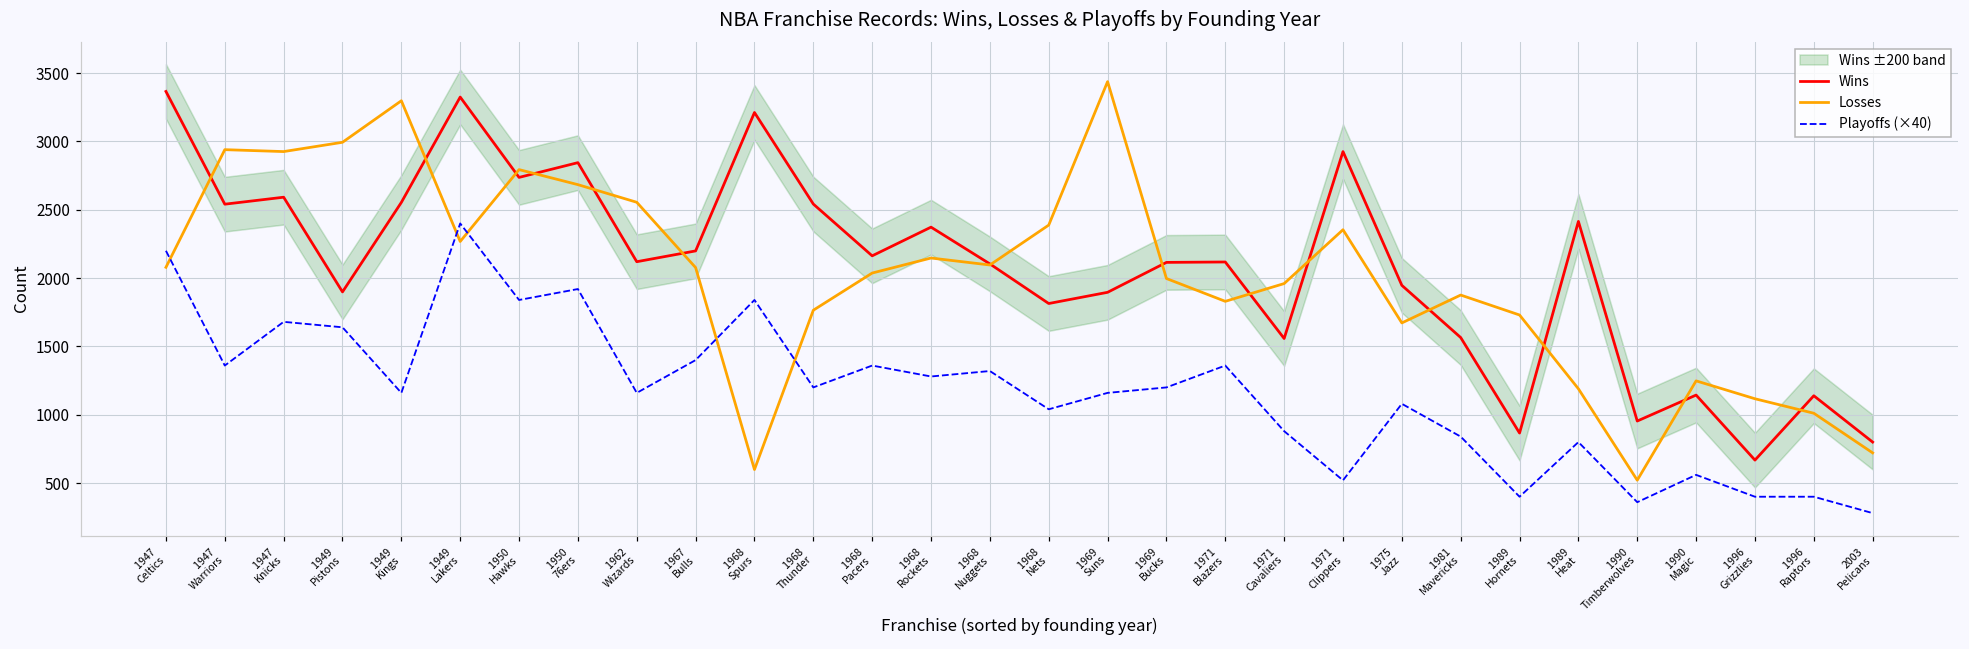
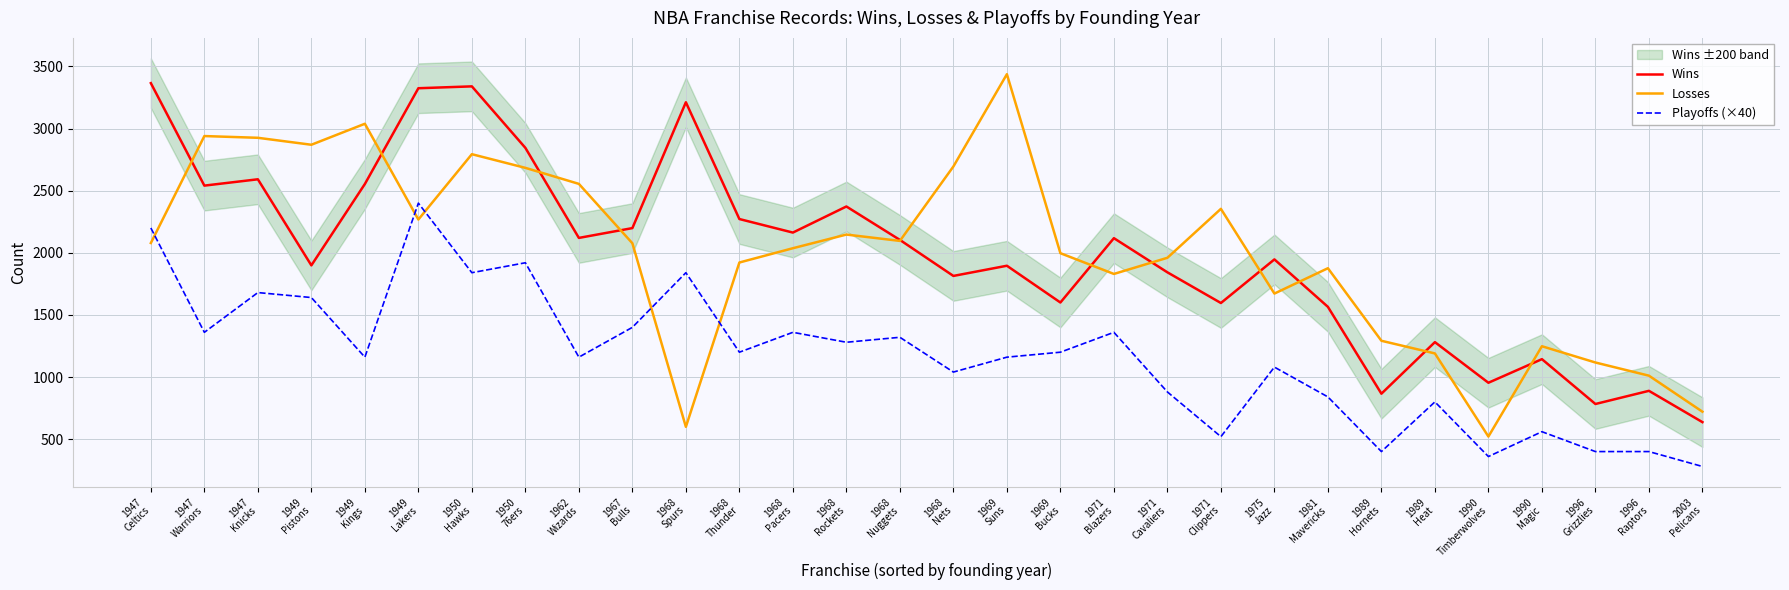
Losses, 1949 Pistons: 2990 -> 2870
Losses, 1949 Kings: 3300 -> 3040
Wins, 1950 Hawks: 2740 -> 3340
Wins, 1968 Thunder: 2540 -> 2270
Losses, 1968 Thunder: 1770 -> 1920
Losses, 1968 Nets: 2390 -> 2700
Wins, 1969 Bucks: 2120 -> 1600
Wins, 1971 Cavaliers: 1560 -> 1840
Wins, 1971 Clippers: 2930 -> 1600
Losses, 1989 Hornets: 1730 -> 1290
Wins, 1989 Heat: 2420 -> 1280
Wins, 1996 Grizzlies: 670 -> 780
Wins, 1996 Raptors: 1140 -> 890
Wins, 2003 Pelicans: 800 -> 640
